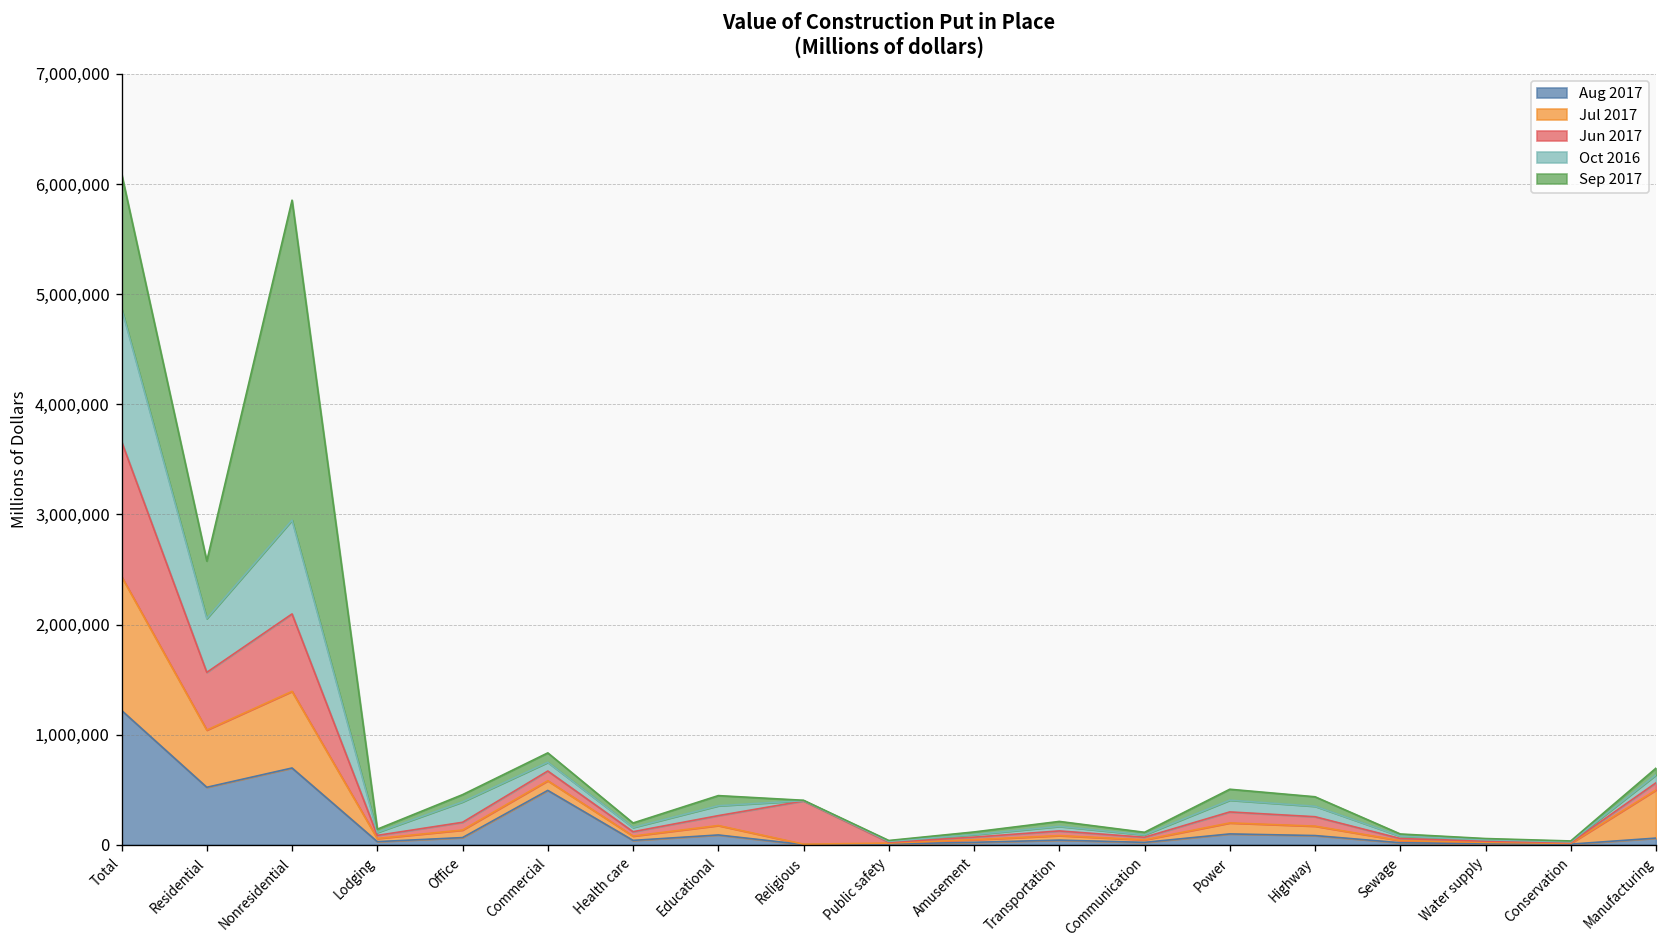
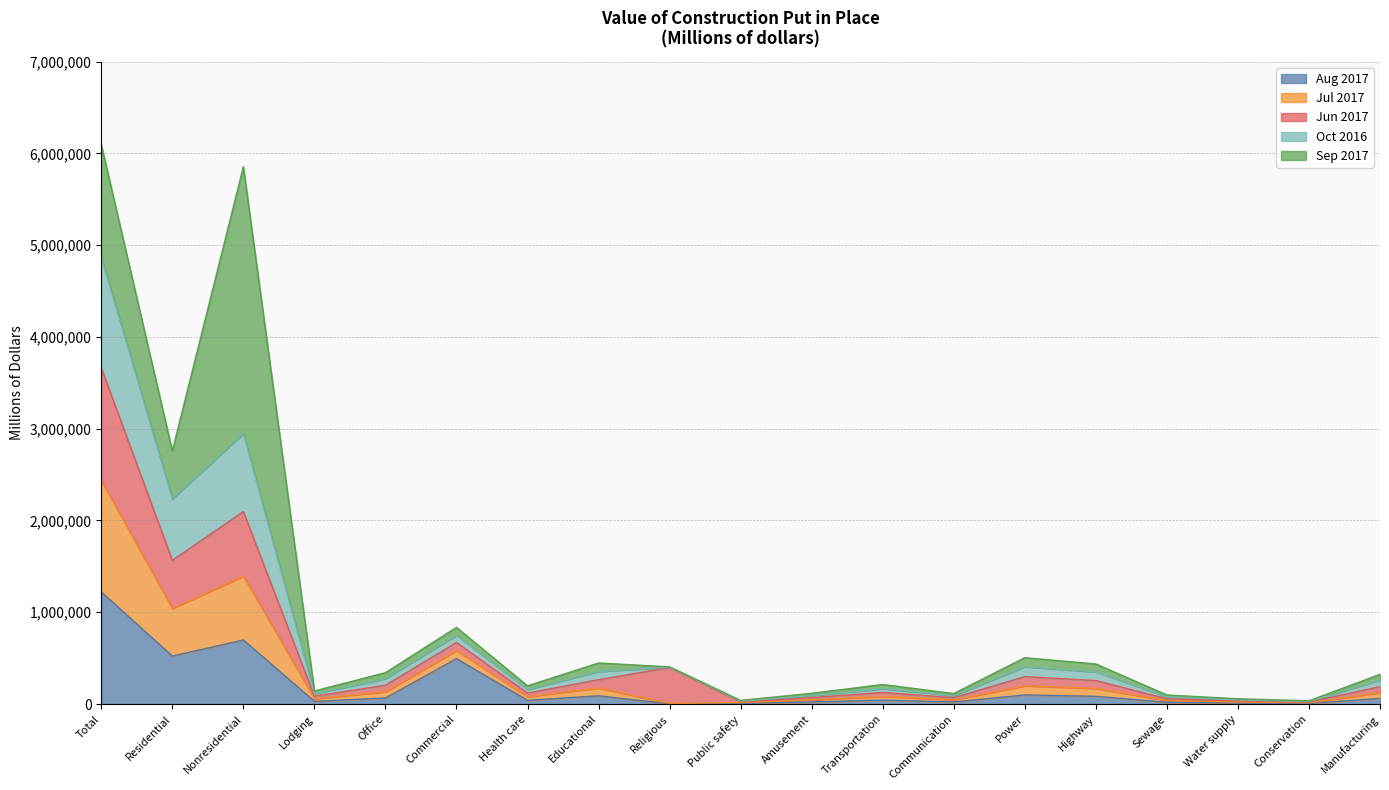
Oct 2016, Residential: 500,000 -> 700,000
Oct 2016, Office: 200,000 -> 100,000
Jul 2017, Manufacturing: 400,000 -> 100,000
